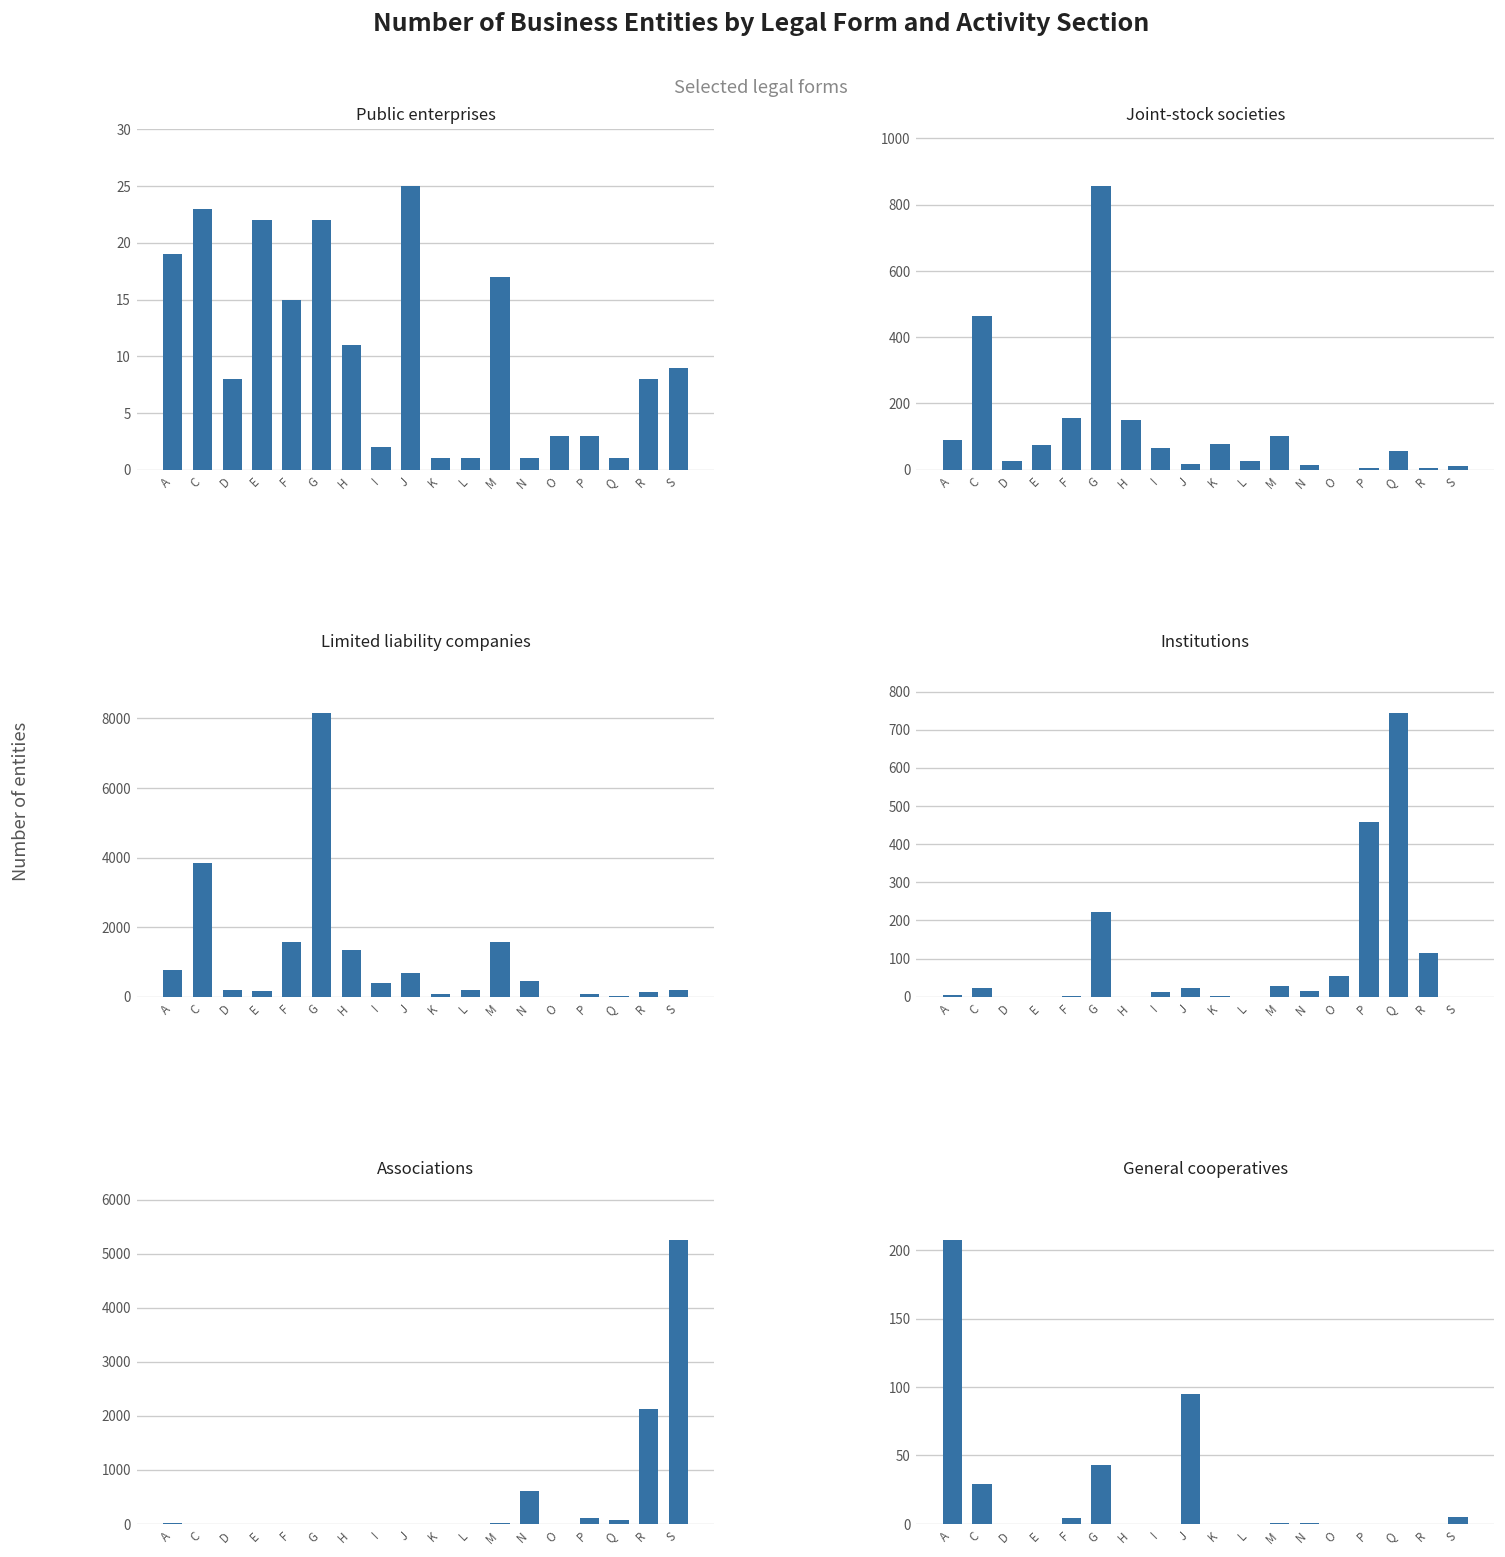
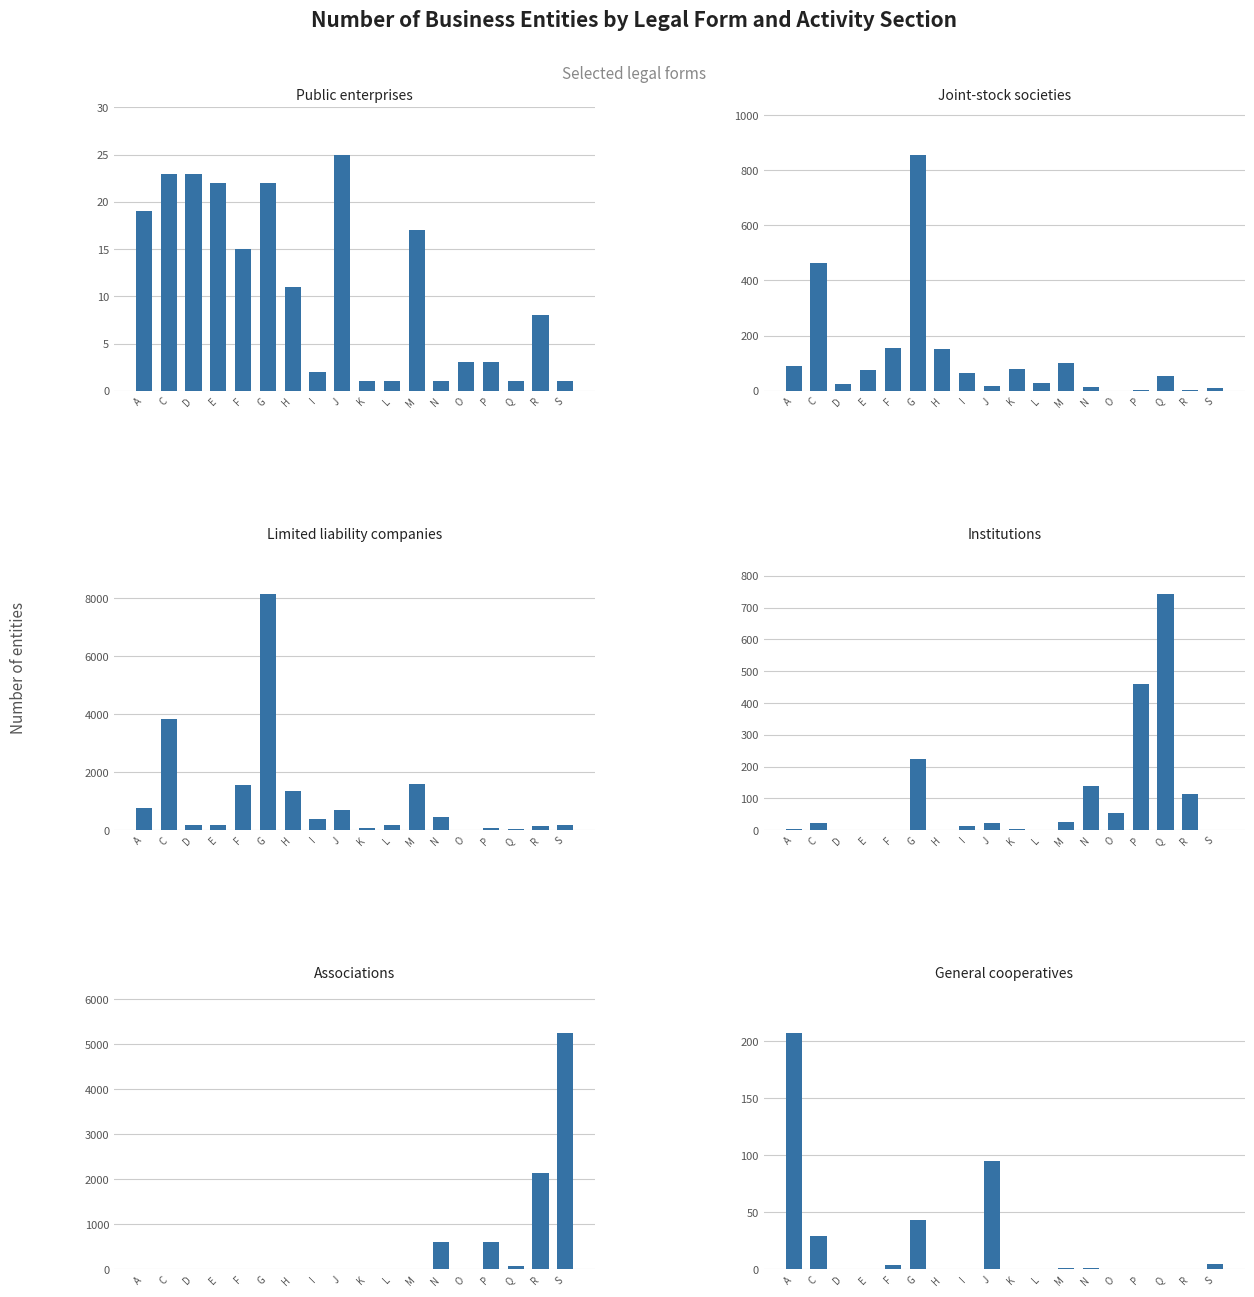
Public enterprises, D: 8 -> 23
Public enterprises, S: 9 -> 1
Institutions, N: 20 -> 140
Associations, P: 100 -> 600
